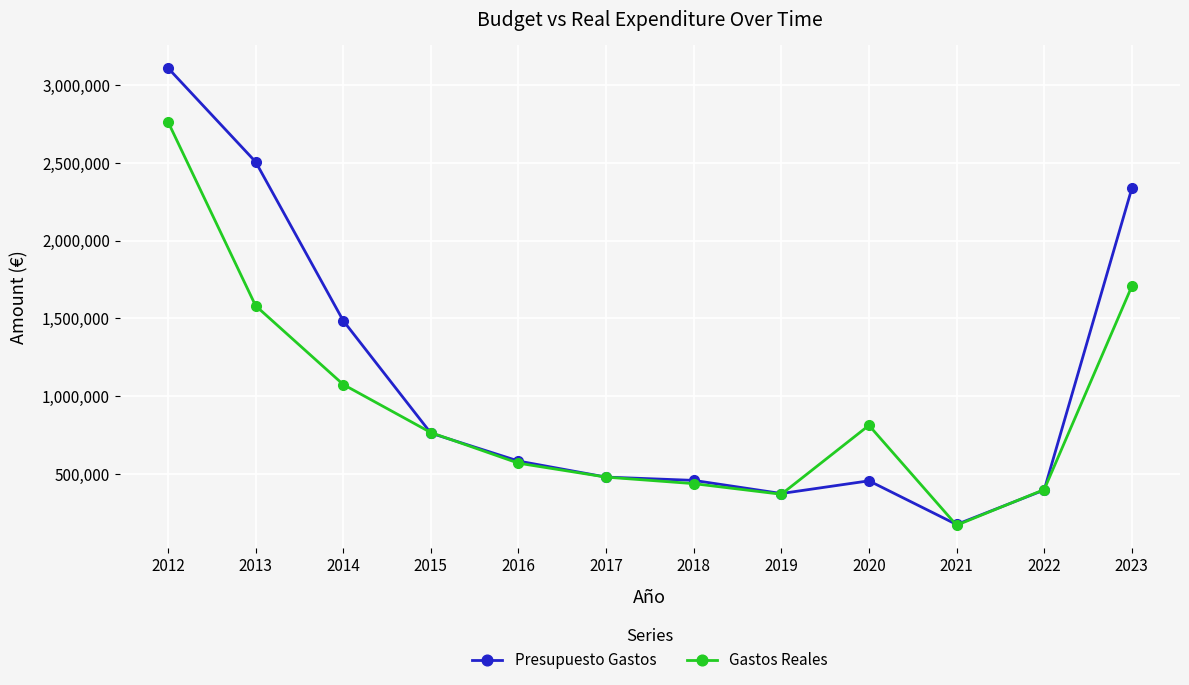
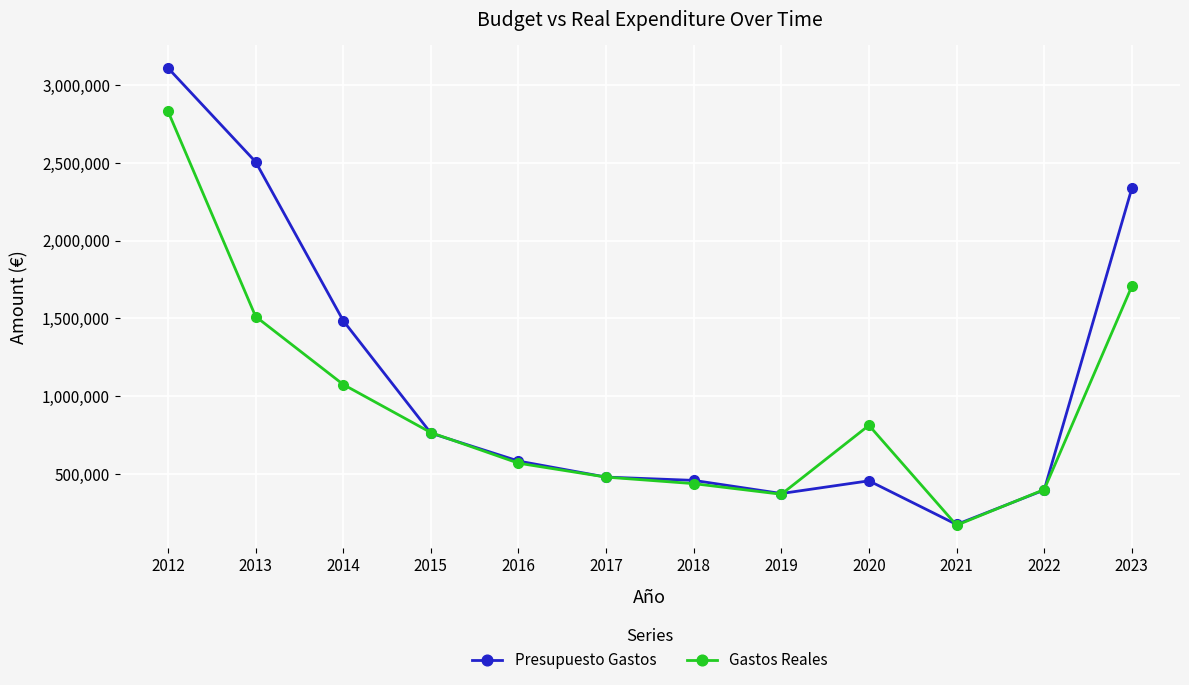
Gastos Reales, 2012: 2,760,000 -> 2,830,000
Gastos Reales, 2013: 1,580,000 -> 1,510,000
